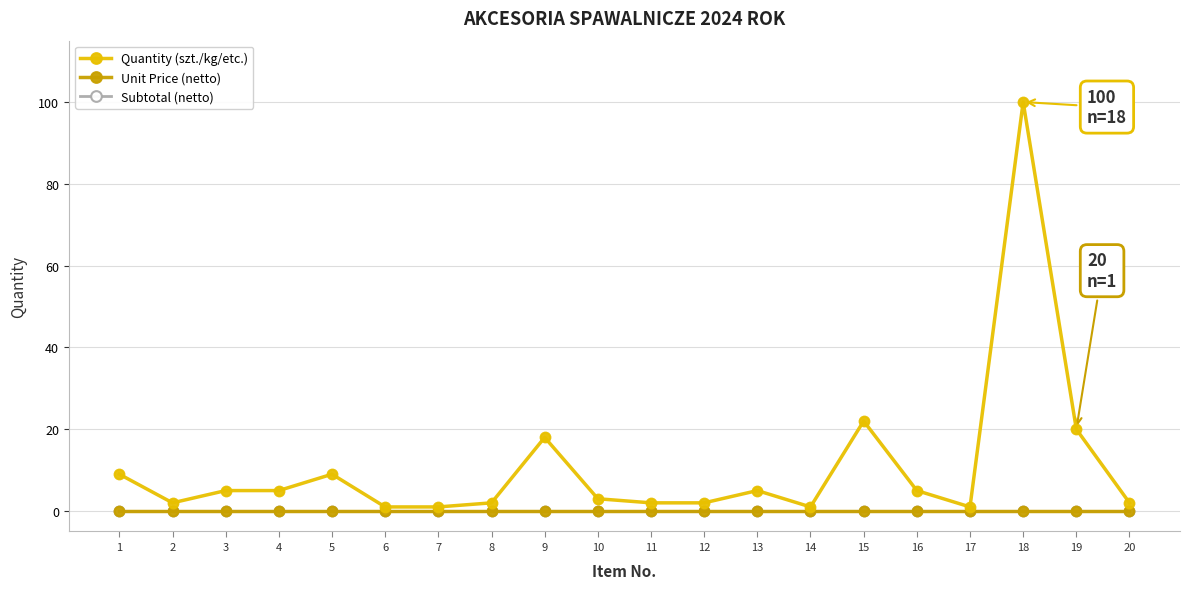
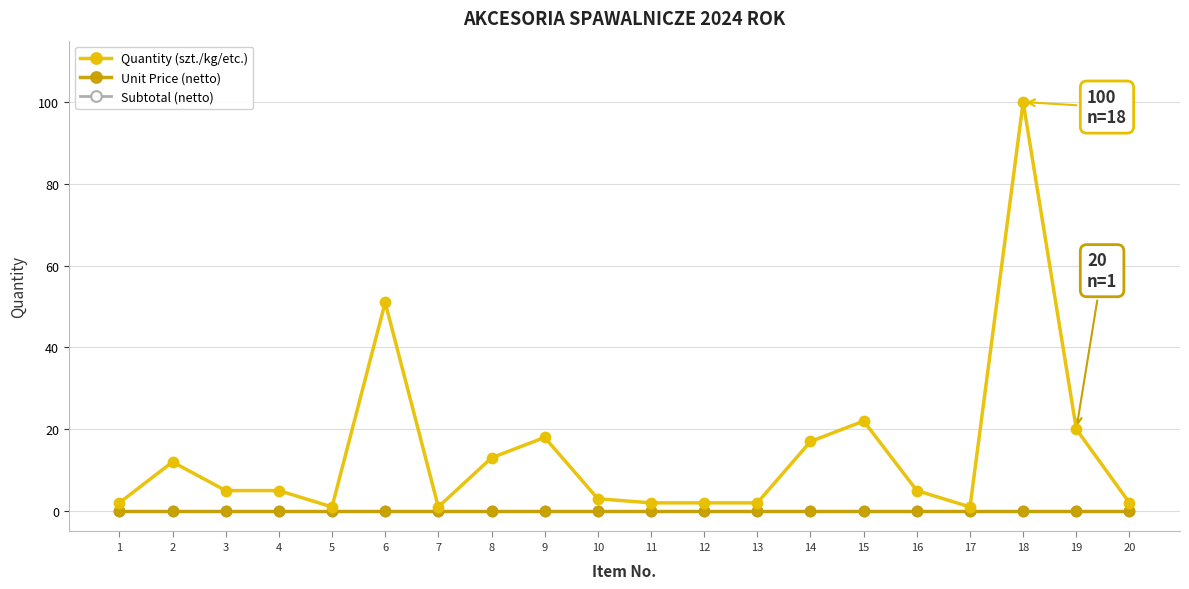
Quantity (szt./kg/etc.), 1: 9 -> 2
Quantity (szt./kg/etc.), 2: 2 -> 12
Quantity (szt./kg/etc.), 5: 9 -> 1
Quantity (szt./kg/etc.), 6: 1 -> 51
Quantity (szt./kg/etc.), 8: 2 -> 13
Quantity (szt./kg/etc.), 13: 5 -> 2
Quantity (szt./kg/etc.), 14: 1 -> 17
